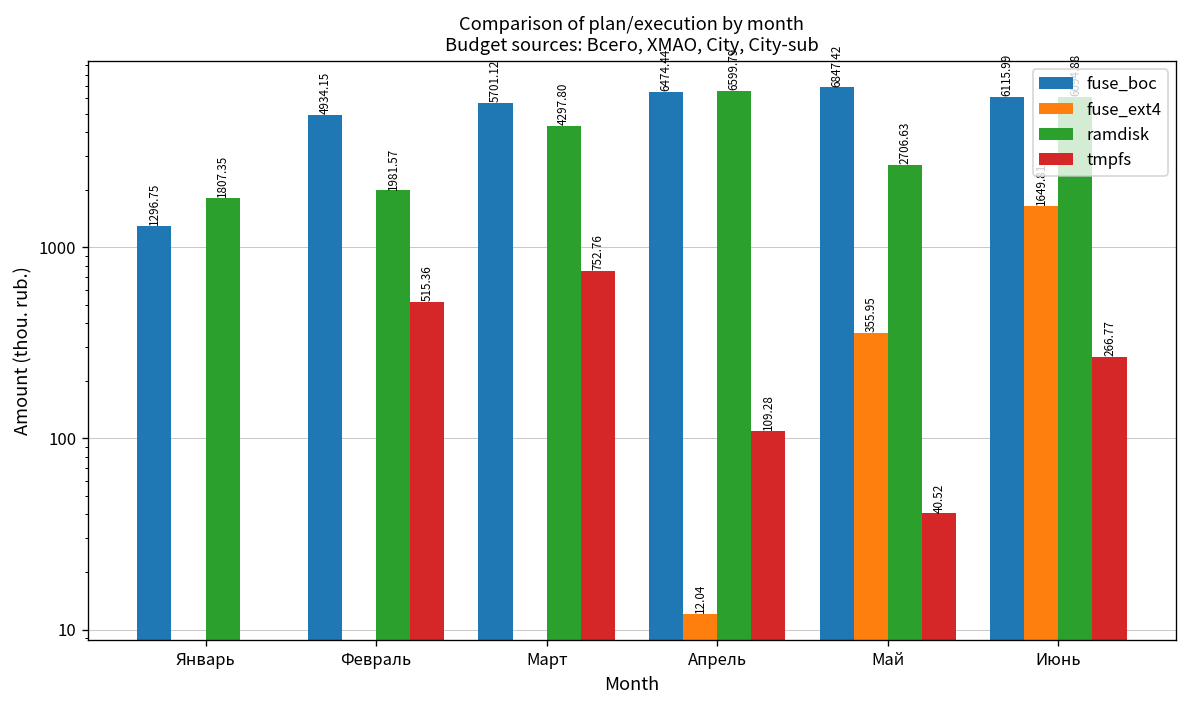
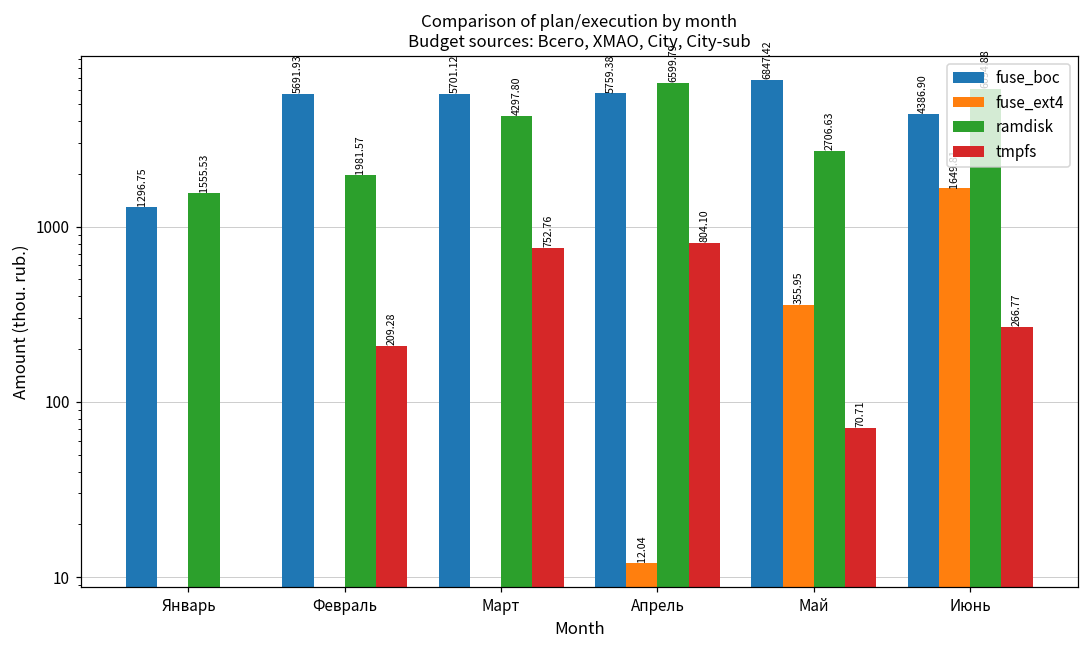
ramdisk, Январь: 1807.35 -> 1555.53
fuse_boc, Февраль: 4934.15 -> 5691.93
tmpfs, Февраль: 515.36 -> 209.28
fuse_boc, Апрель: 6474.44 -> 5759.38
tmpfs, Апрель: 109.28 -> 804.10
tmpfs, Май: 40.52 -> 70.71
fuse_boc, Июнь: 6115.99 -> 4386.90
